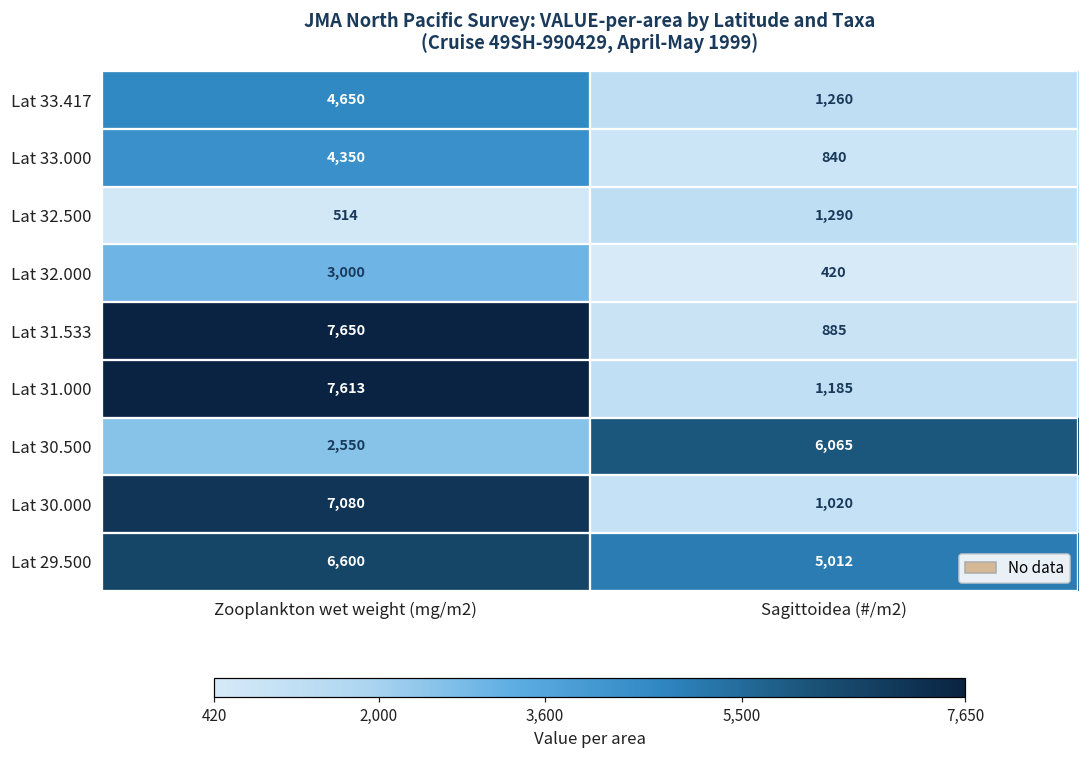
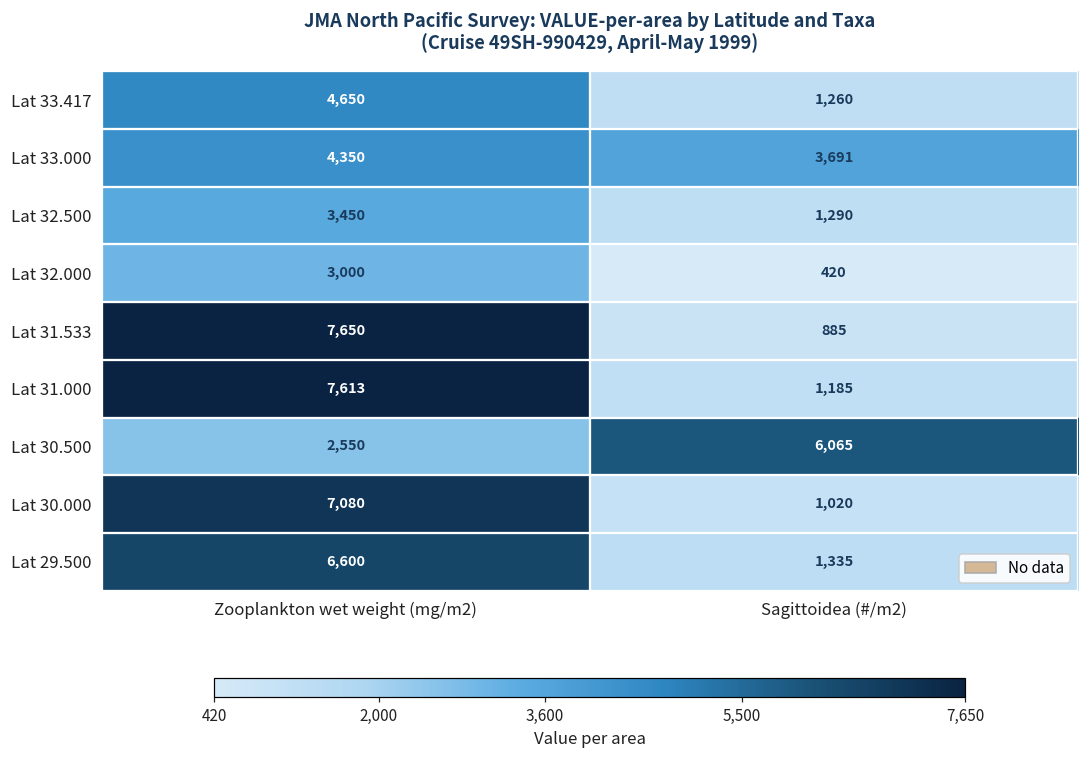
Lat 33.000, Sagittoidea (#/m2): 840 -> 3,691
Lat 32.500, Zooplankton wet weight (mg/m2): 514 -> 3,450
Lat 29.500, Sagittoidea (#/m2): 5,012 -> 1,335
